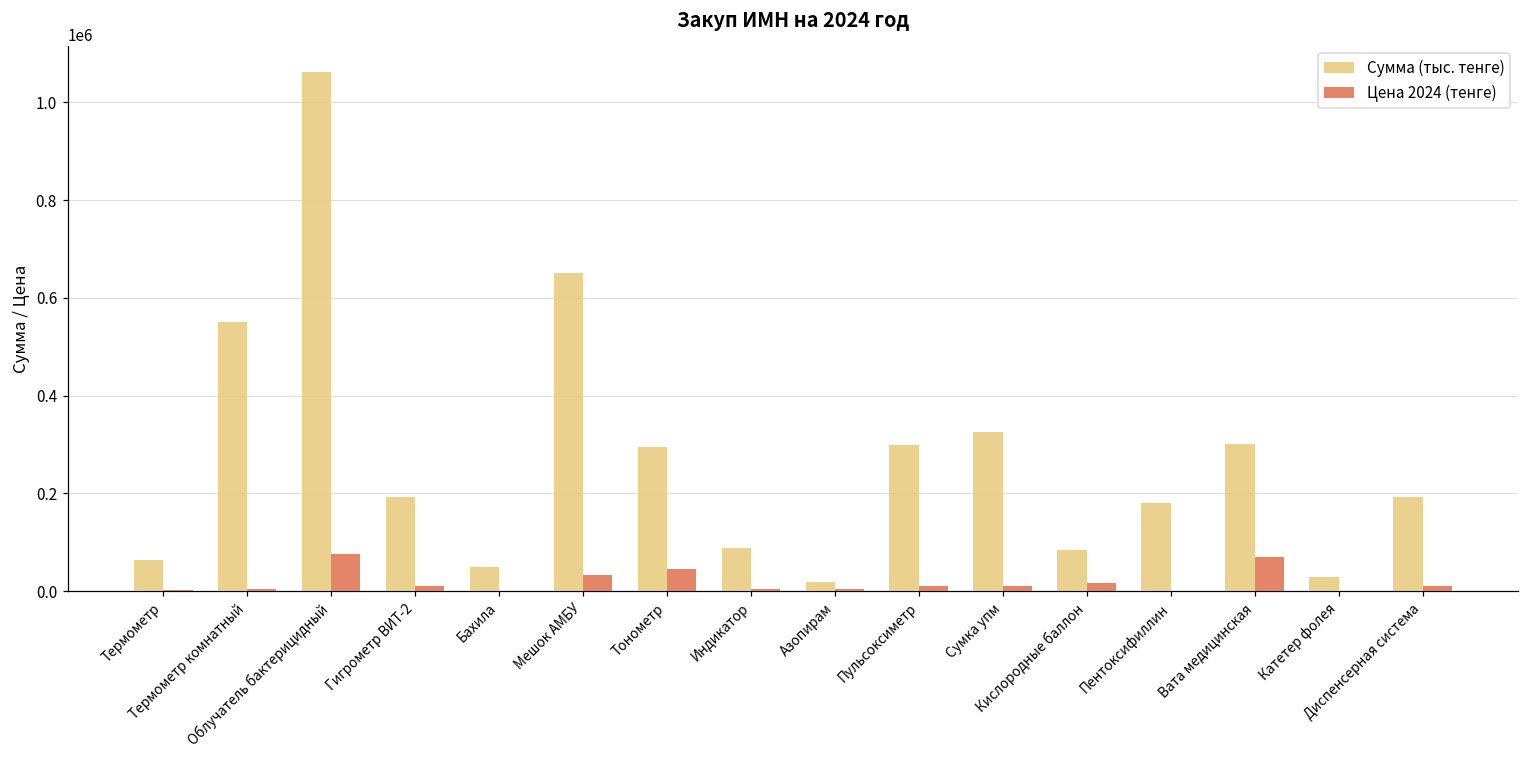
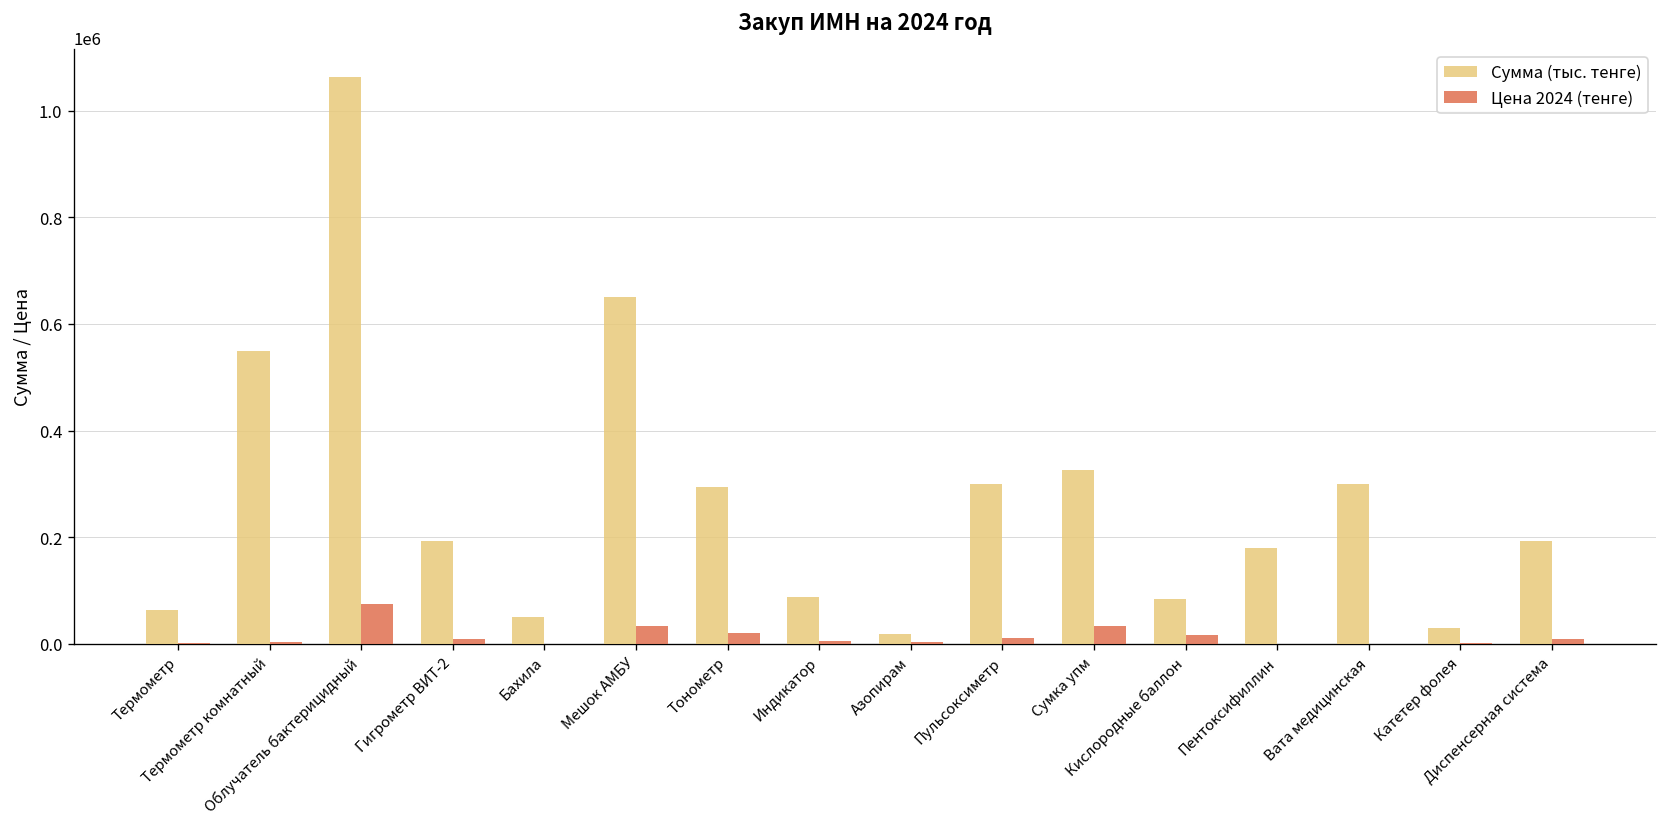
Цена 2024 (тенге), Тонометр: 40000 -> 20000
Цена 2024 (тенге), Сумка упм: 10000 -> 30000
Цена 2024 (тенге), Вата медицинская: 70000 -> 0
